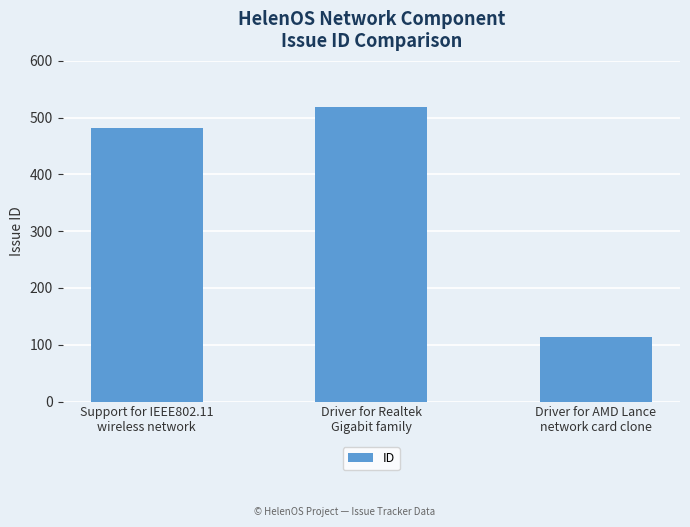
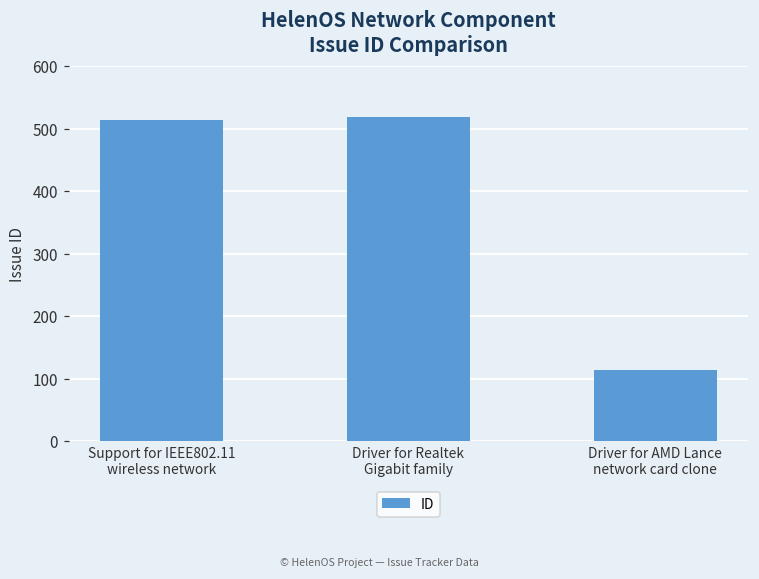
Support for IEEE802.11 wireless network: 480 -> 510
